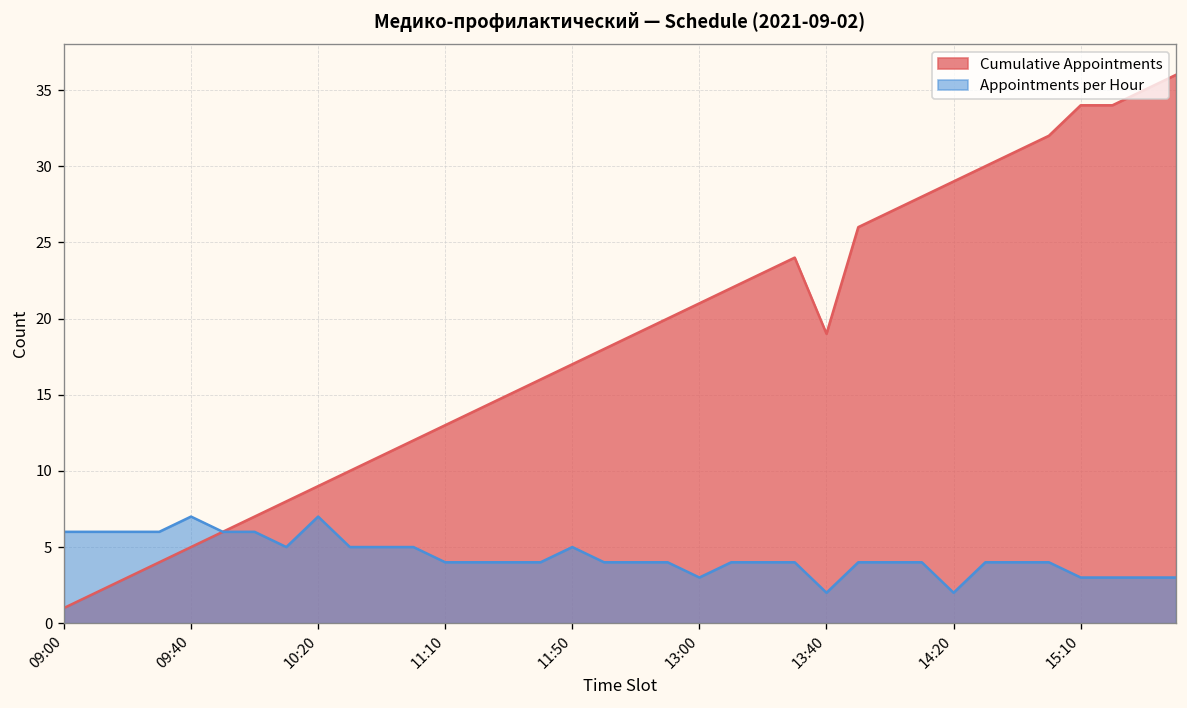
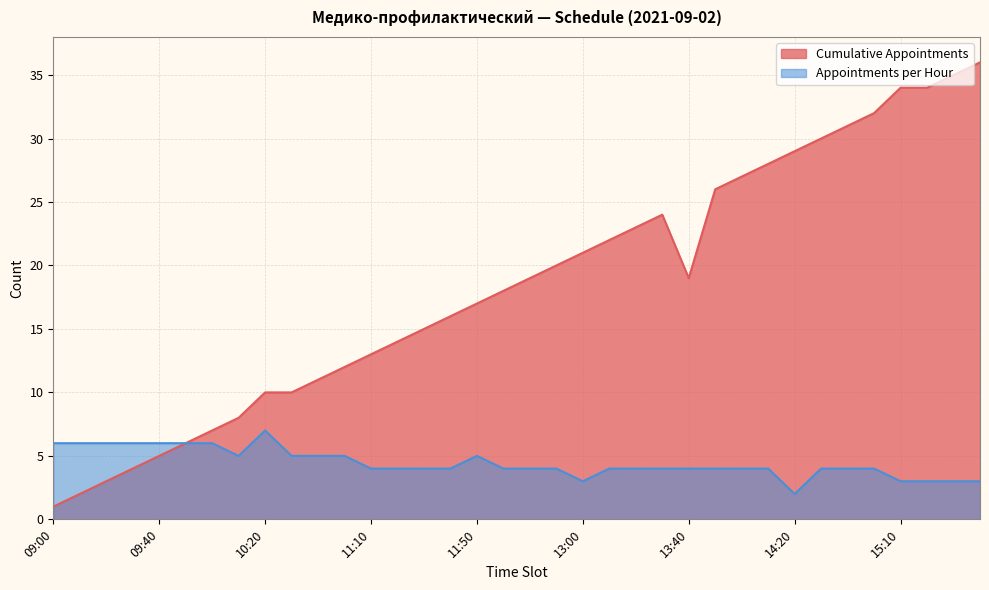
Appointments per Hour, 09:40: 7 -> 6
Cumulative Appointments, 10:20: 9 -> 10
Appointments per Hour, 13:40: 2 -> 4
